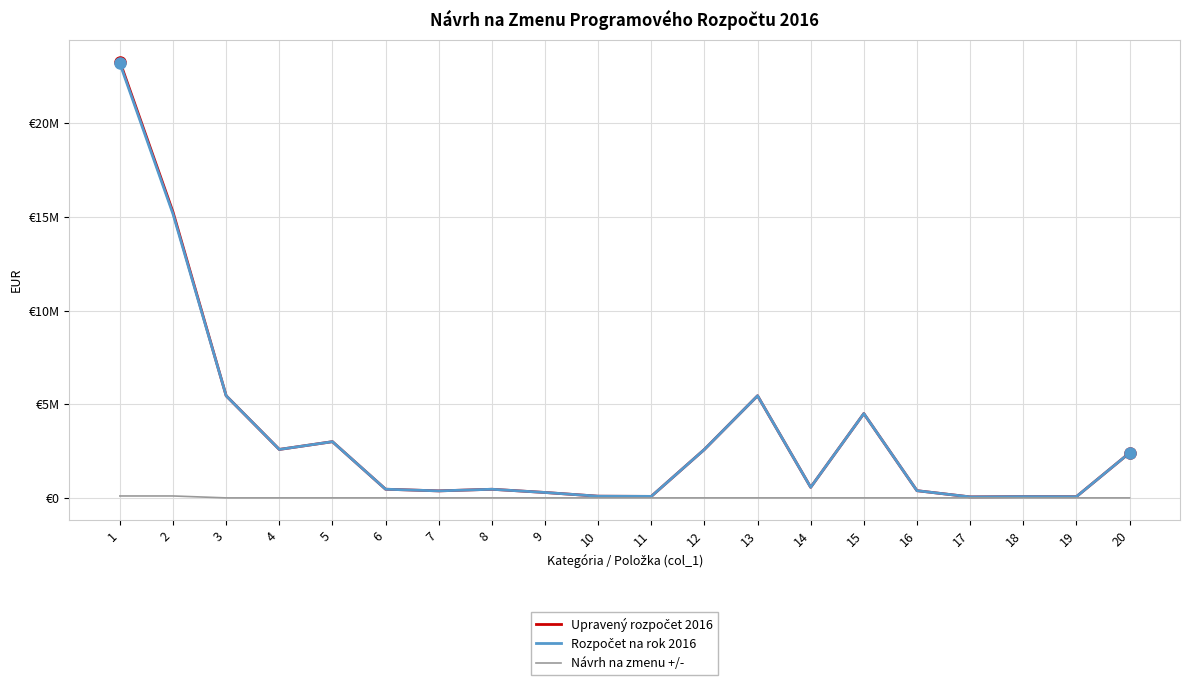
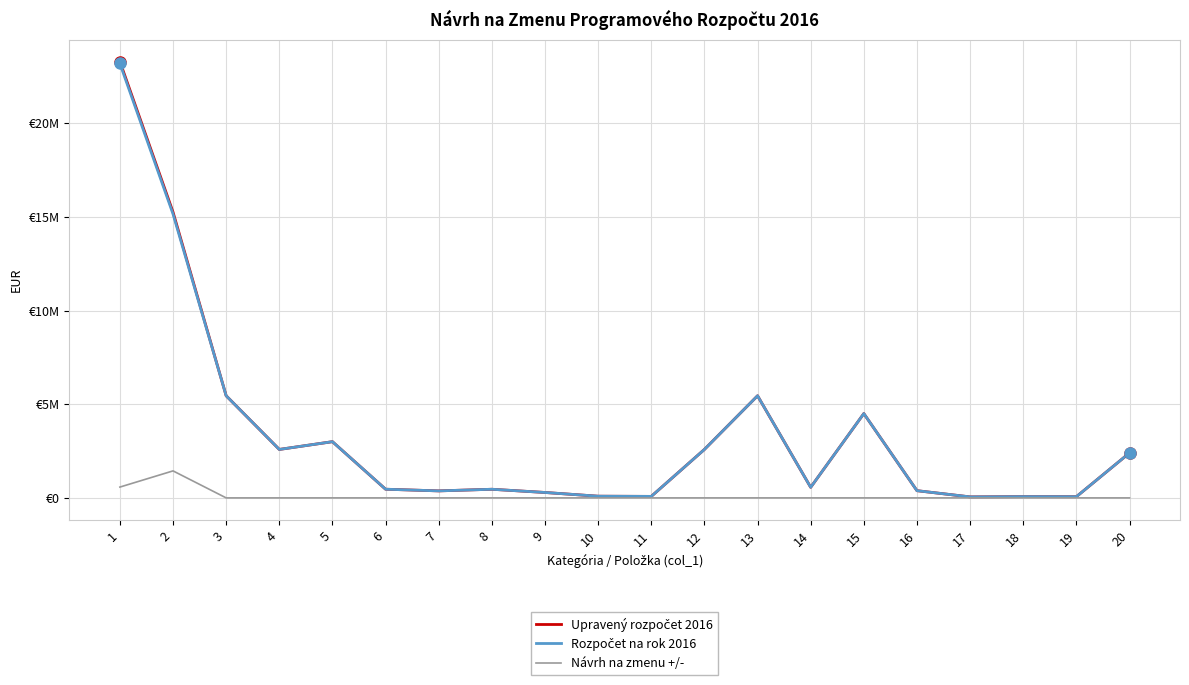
Návrh na zmenu +/-, 1: €100000 -> €600000
Návrh na zmenu +/-, 2: €100000 -> €1400000
